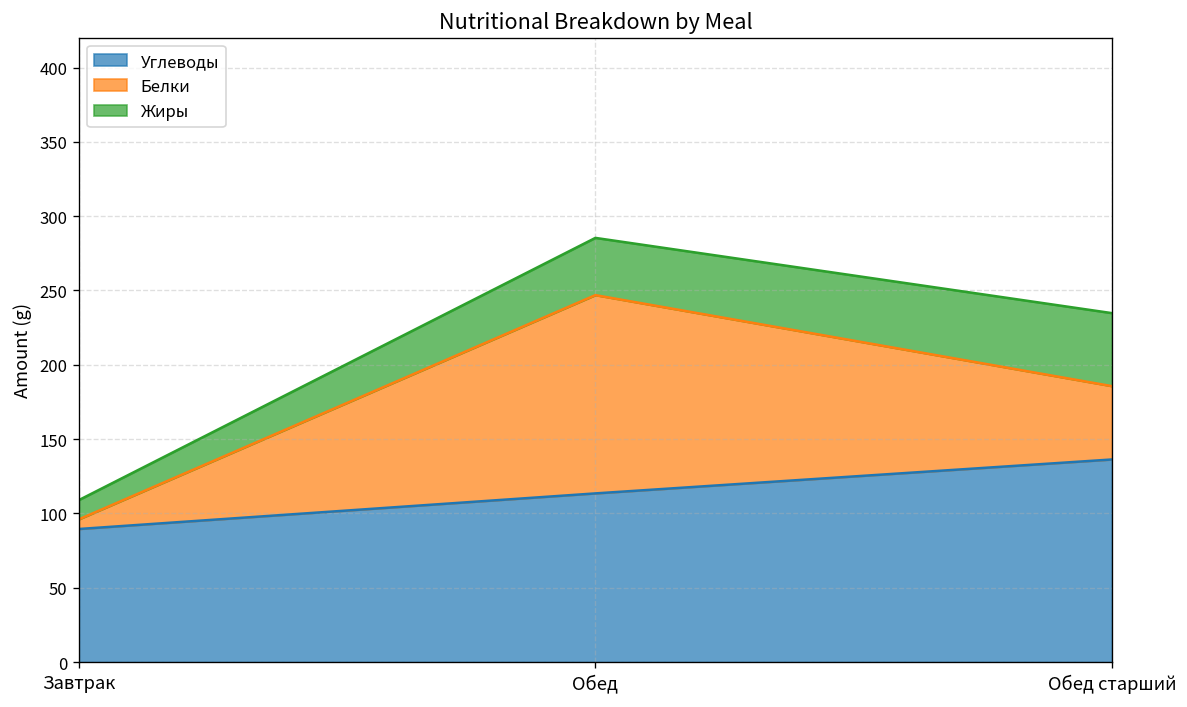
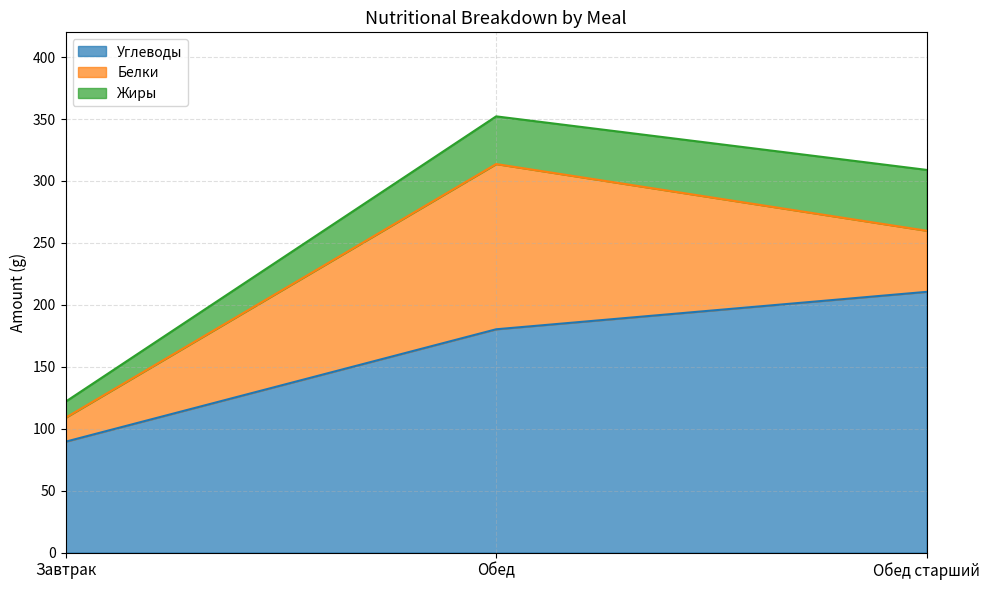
Белки, Завтрак: 7 -> 19
Углеводы, Обед: 113 -> 180
Углеводы, Обед старший: 136 -> 210
